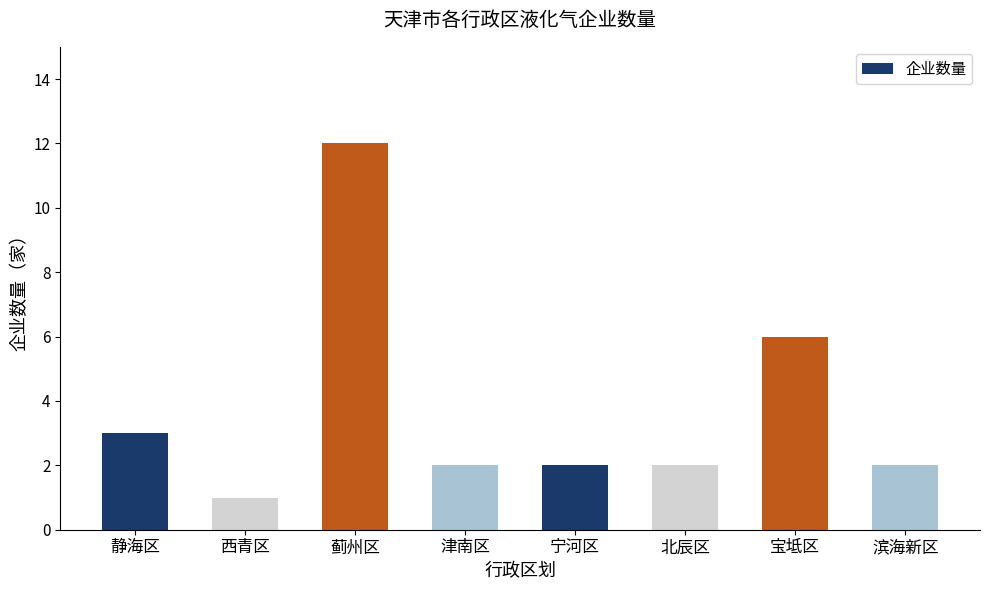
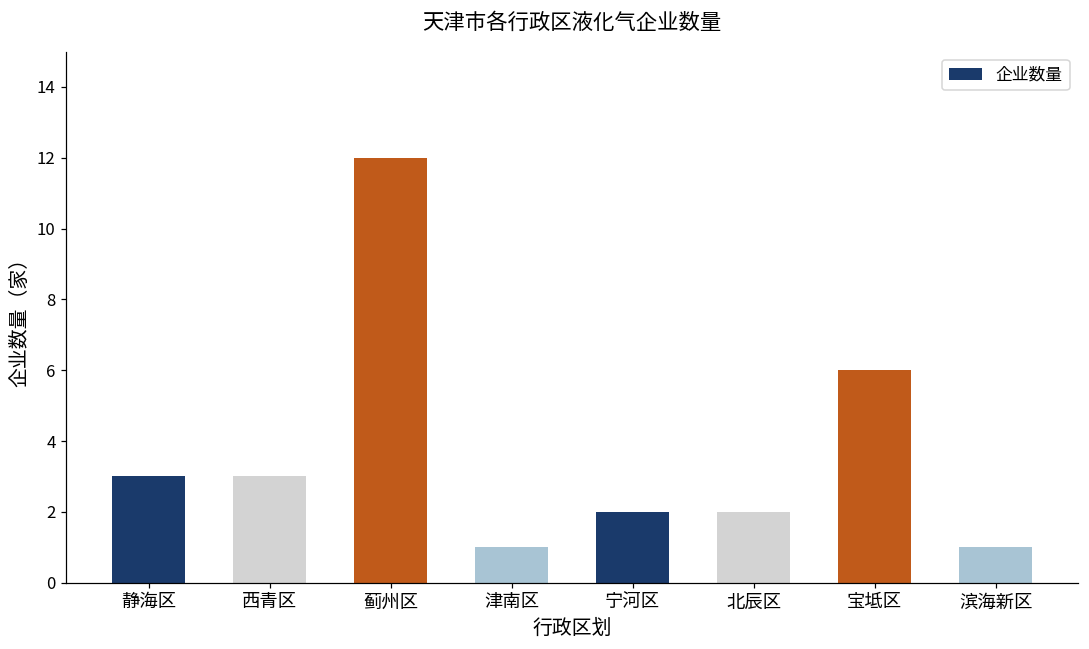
西青区: 1 -> 3
津南区: 2 -> 1
滨海新区: 2 -> 1
